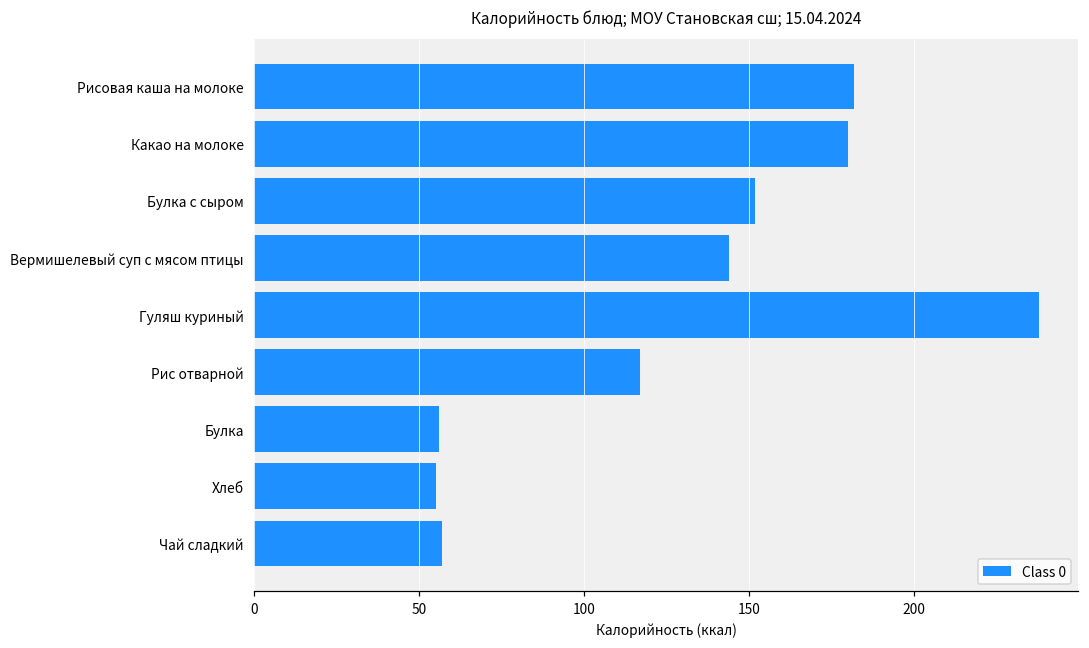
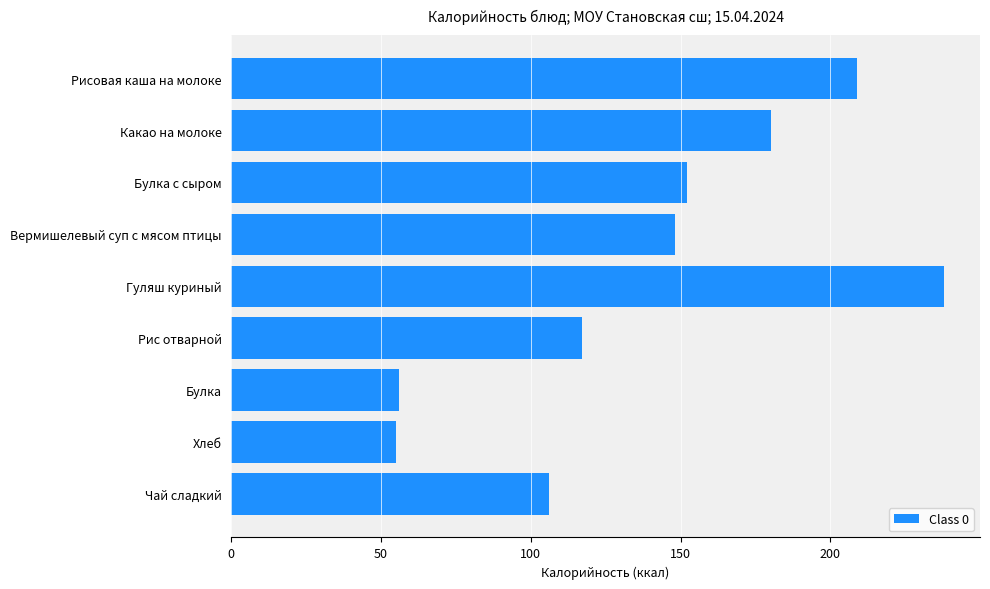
Рисовая каша на молоке: 182 -> 209
Вермишелевый суп с мясом птицы: 144 -> 148
Чай сладкий: 57 -> 106
